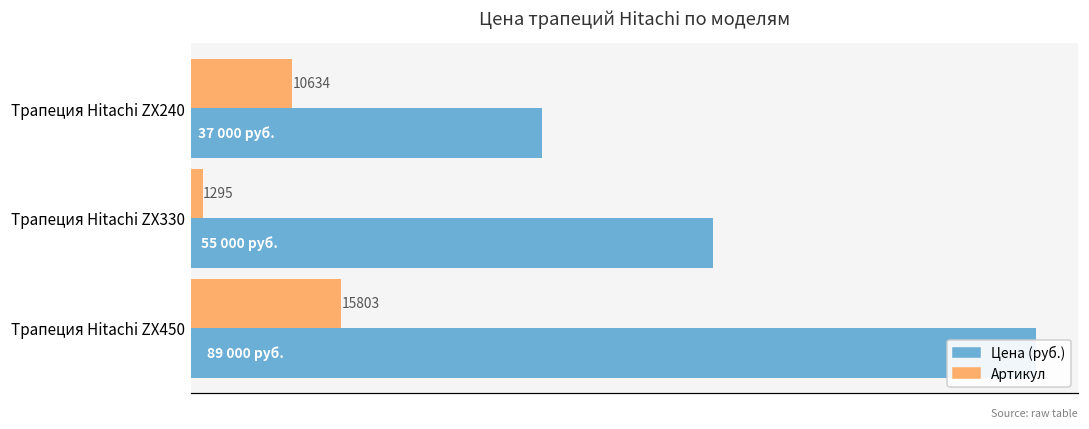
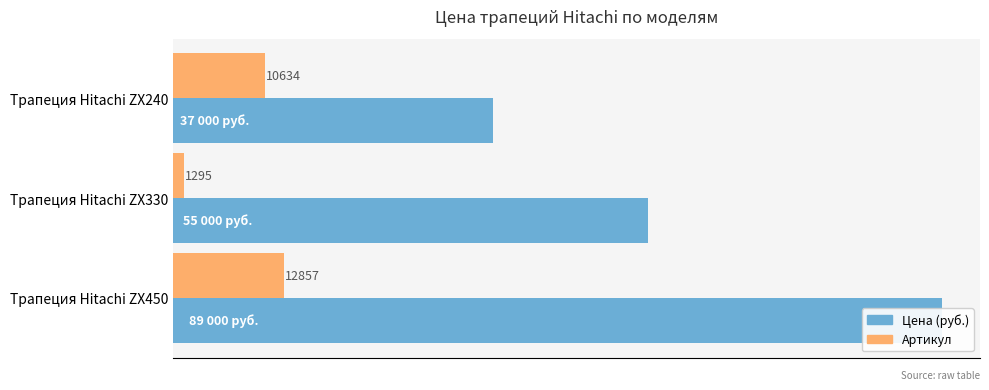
Артикул, Трапеция Hitachi ZX450: 15803 -> 12857
